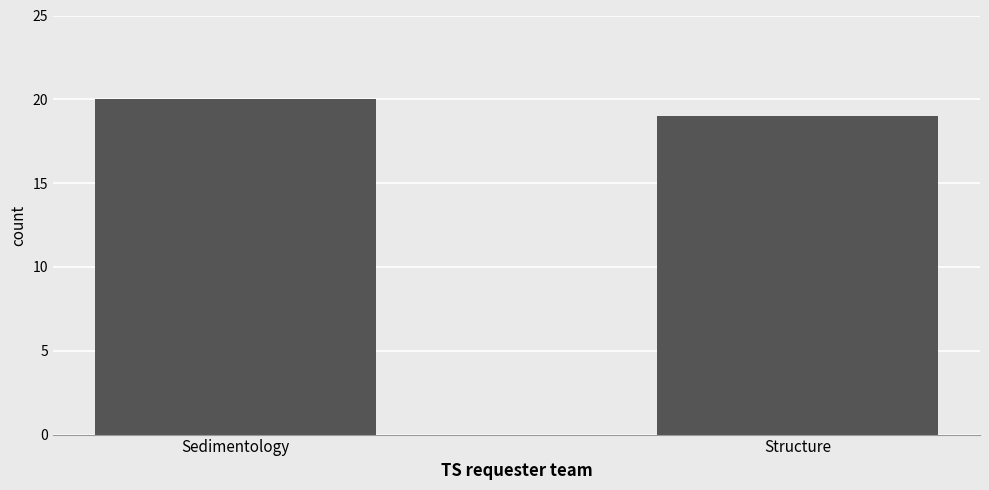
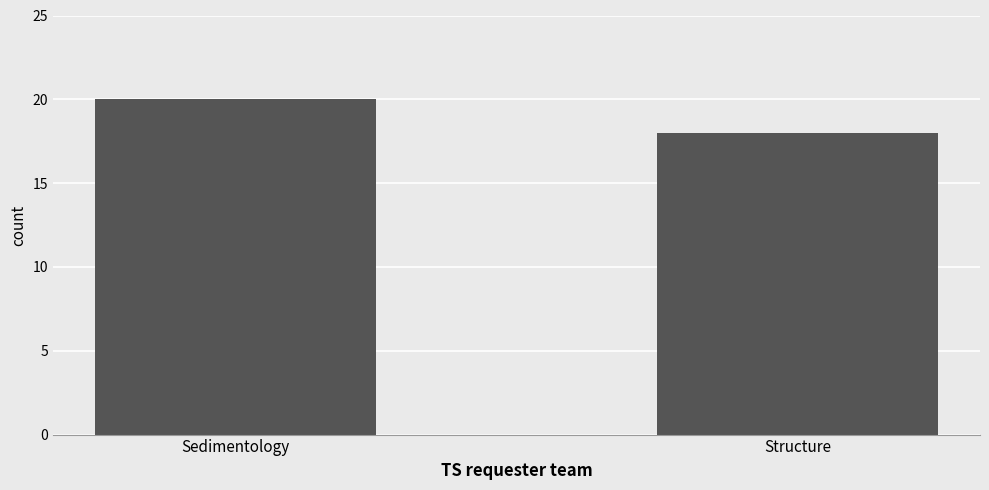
Structure: 19 -> 18
